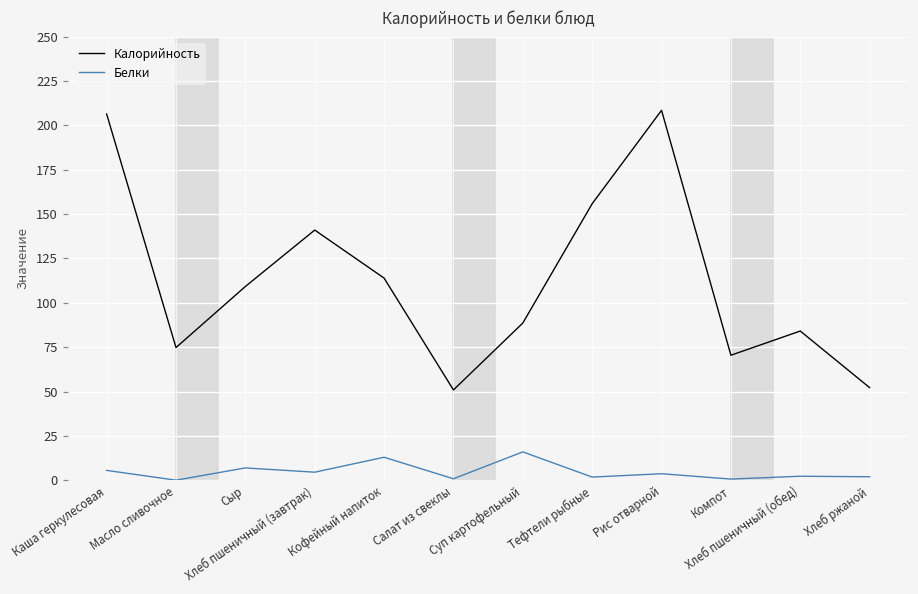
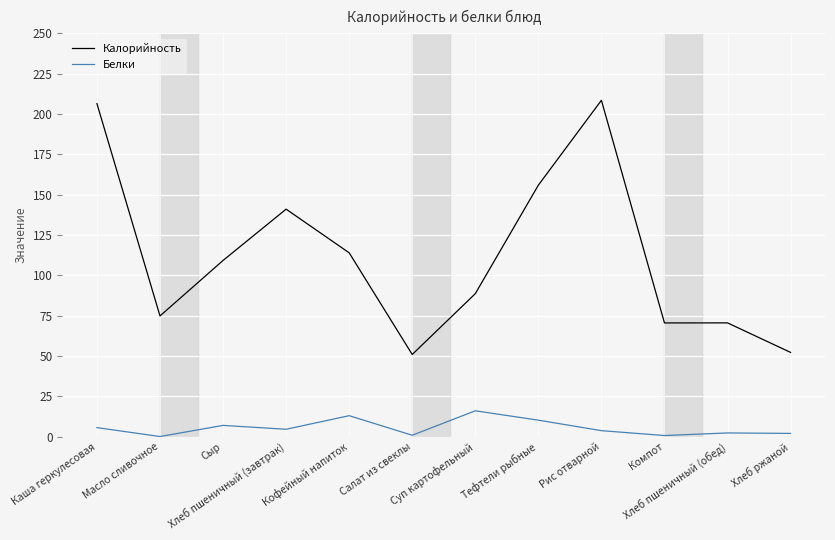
Белки, Тефтели рыбные: 2 -> 10
Калорийность, Хлеб пшеничный (обед): 84 -> 71
